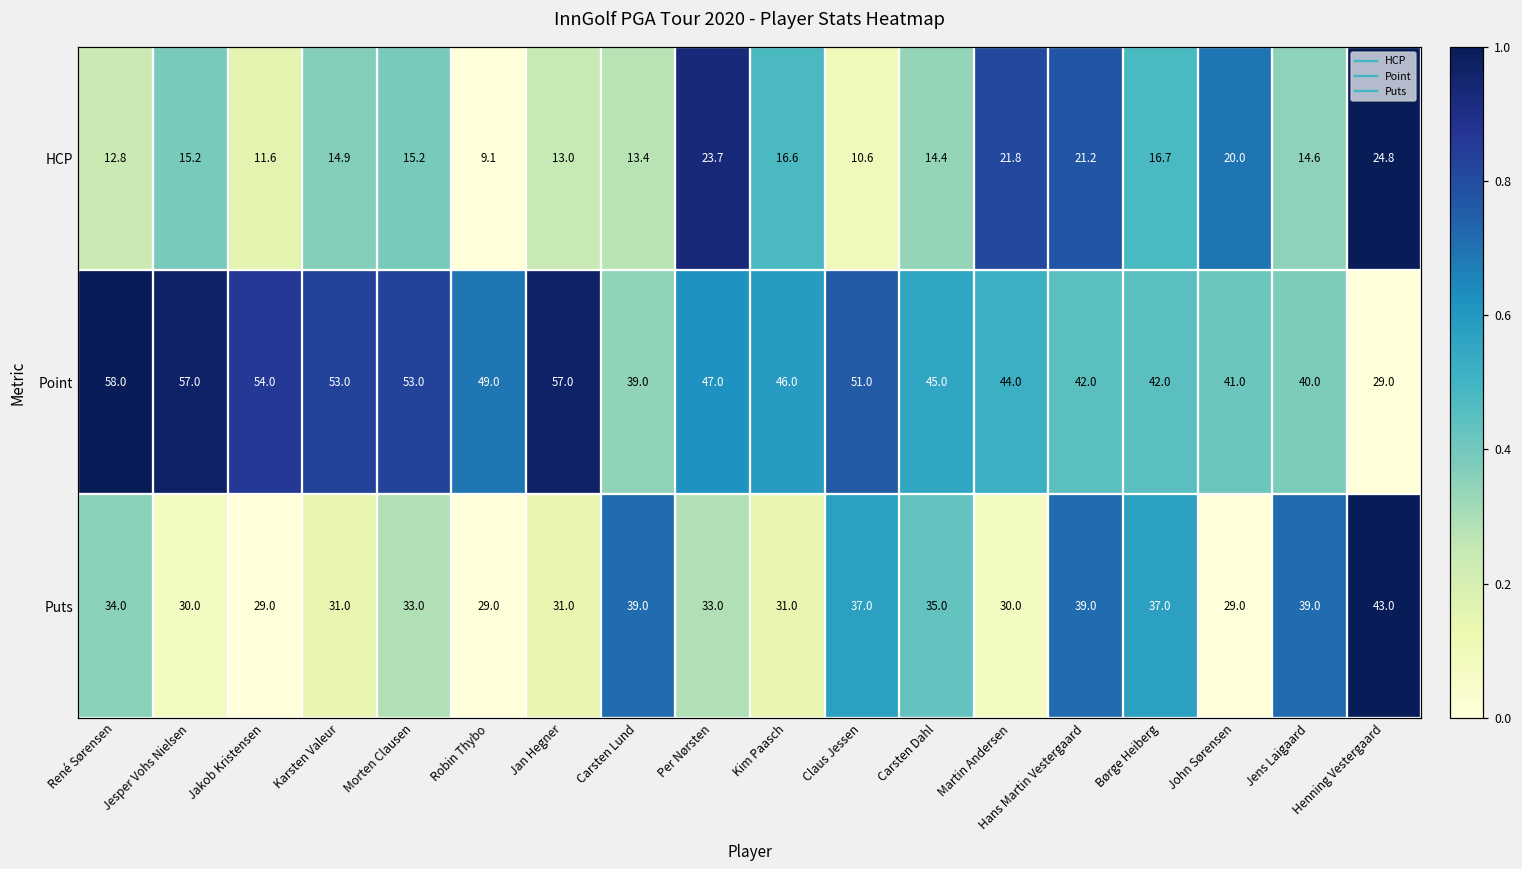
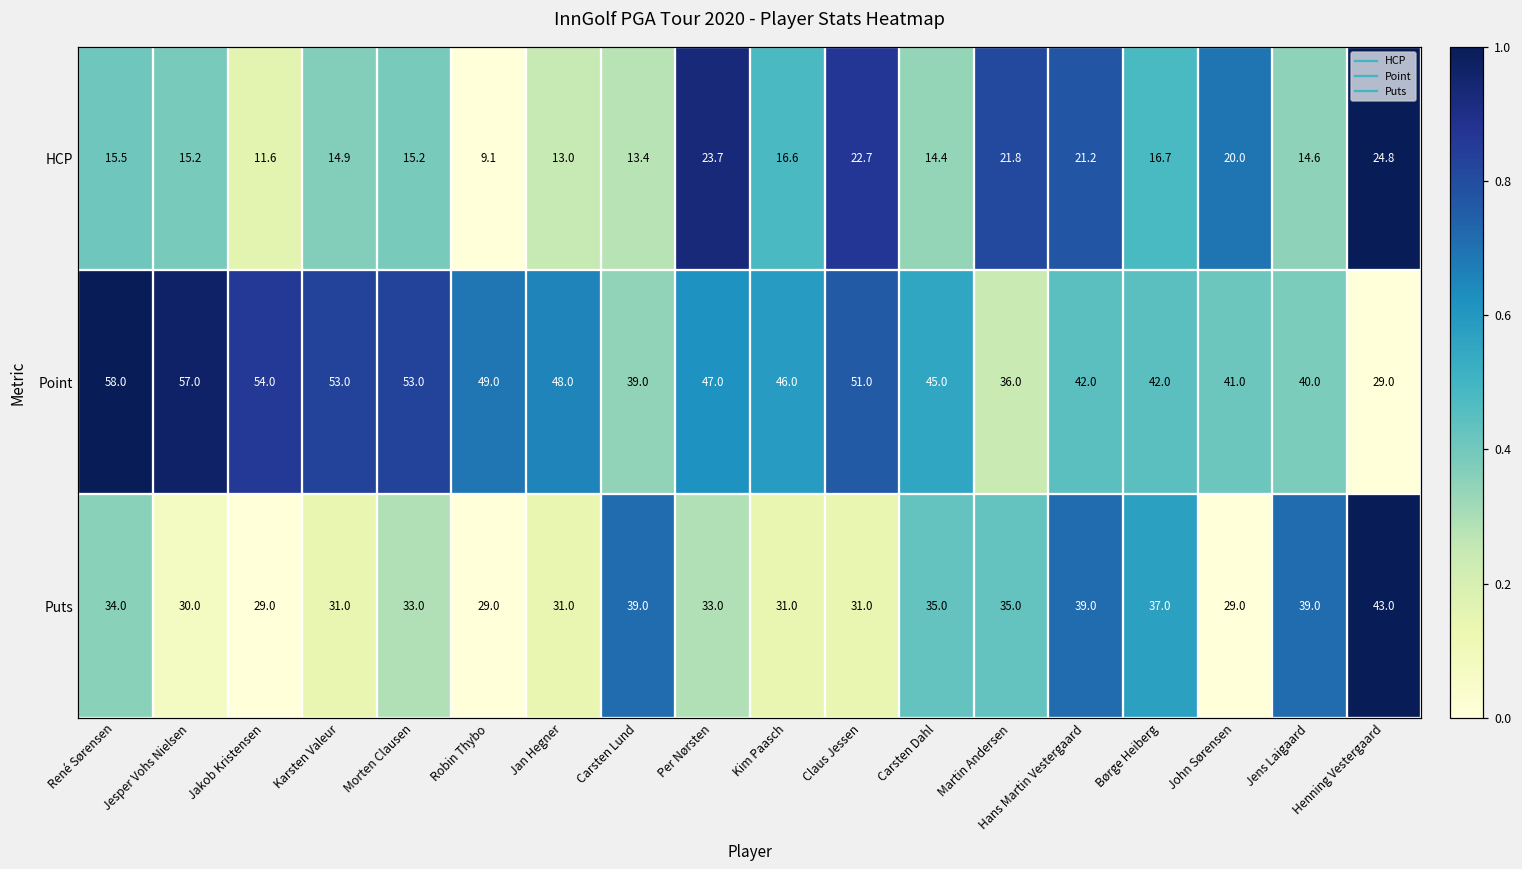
HCP, René Sørensen: 12.8 -> 15.5
HCP, Claus Jessen: 10.6 -> 22.7
Point, Jan Hegner: 57.0 -> 48.0
Point, Martin Andersen: 44.0 -> 36.0
Puts, Claus Jessen: 37.0 -> 31.0
Puts, Martin Andersen: 30.0 -> 35.0
